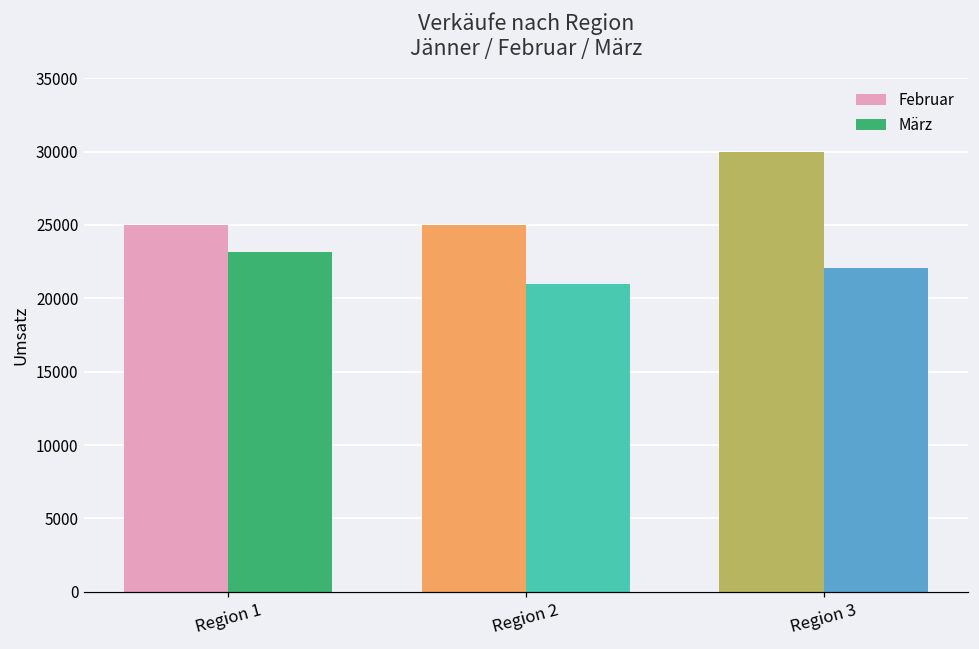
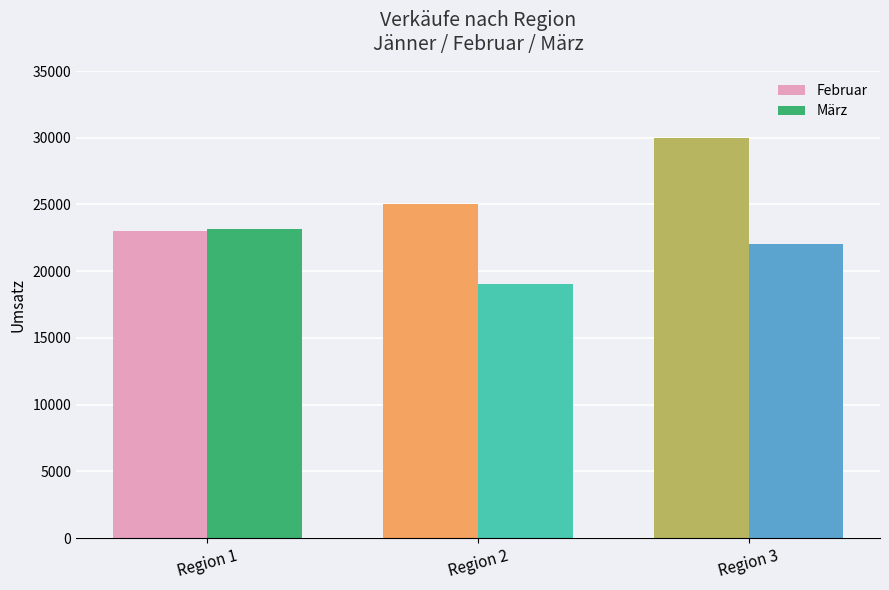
Februar, Region 1: 25000 -> 23000
März, Region 2: 21000 -> 19000
